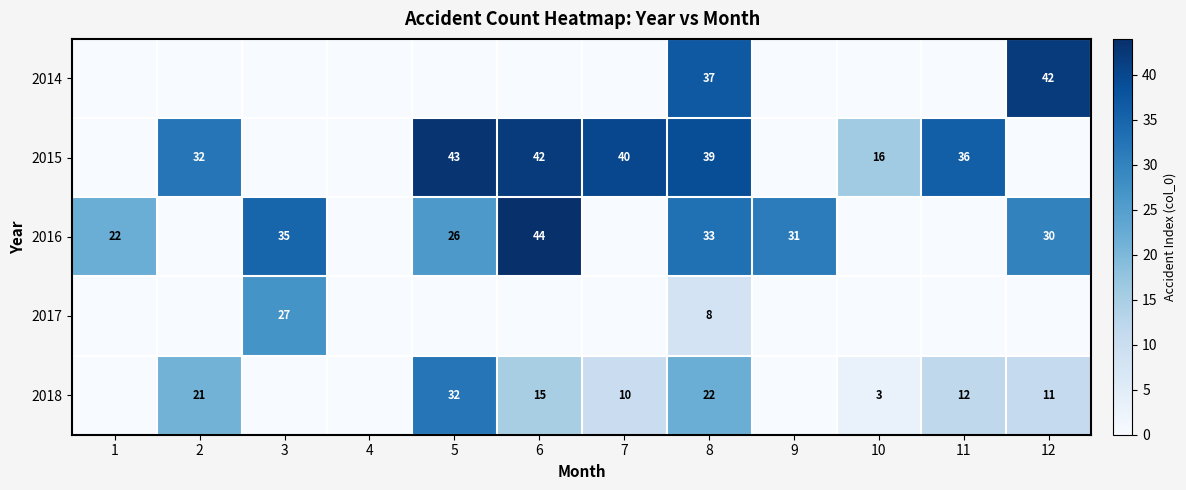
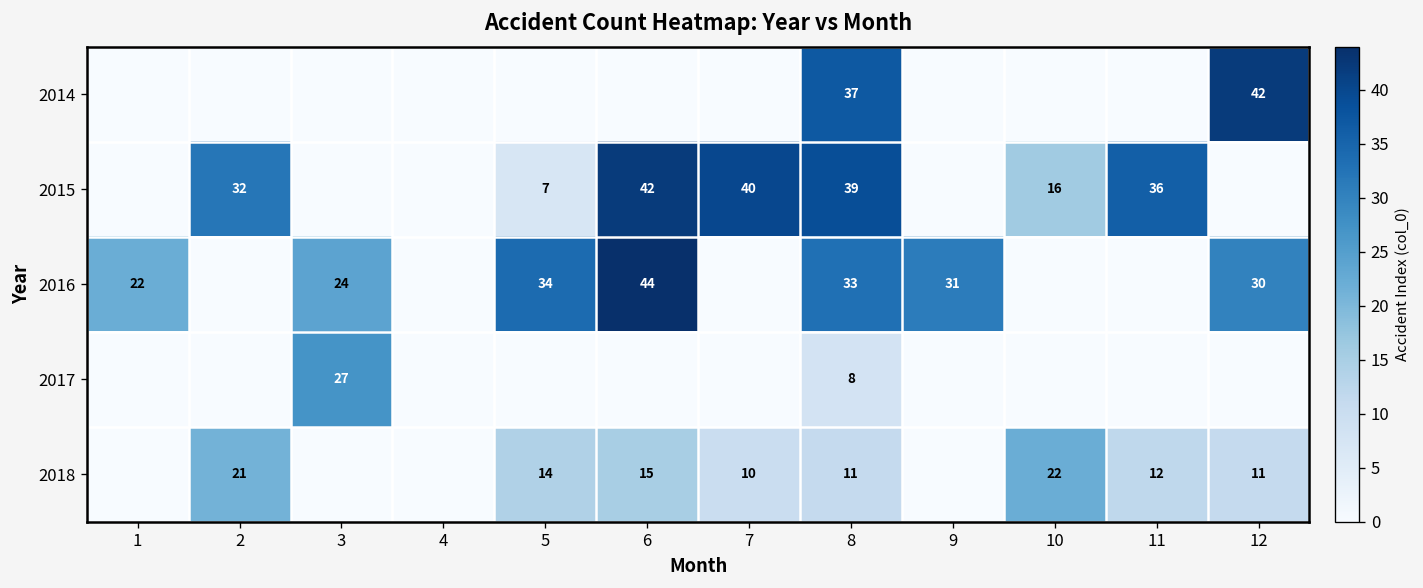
2015, 5: 43 -> 7
2016, 3: 35 -> 24
2016, 5: 26 -> 34
2018, 5: 32 -> 14
2018, 8: 22 -> 11
2018, 10: 3 -> 22
